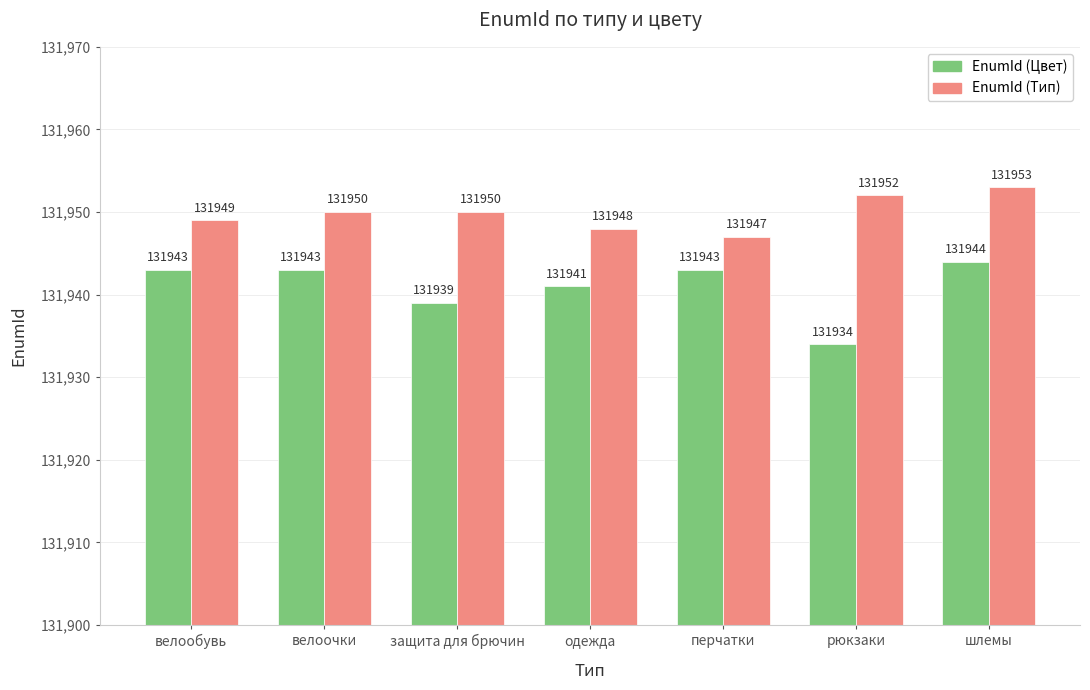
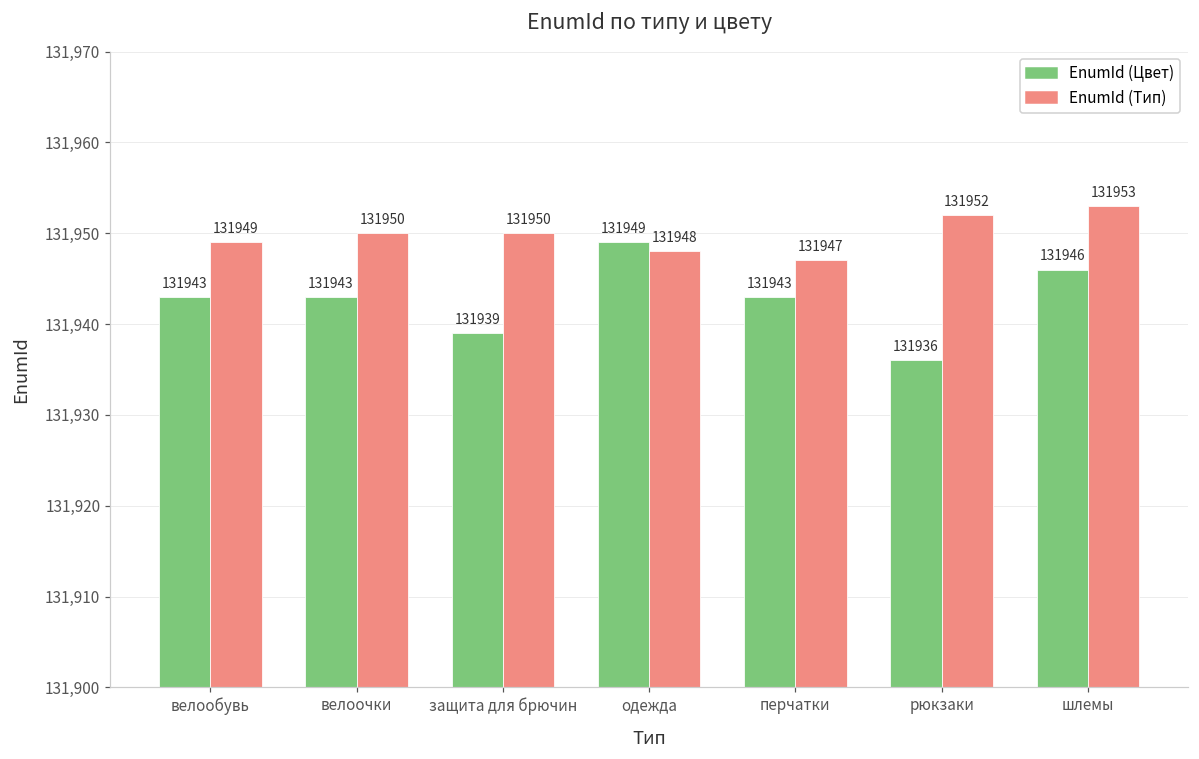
EnumId (Цвет), одежда: 131941 -> 131949
EnumId (Цвет), рюкзаки: 131934 -> 131936
EnumId (Цвет), шлемы: 131944 -> 131946
